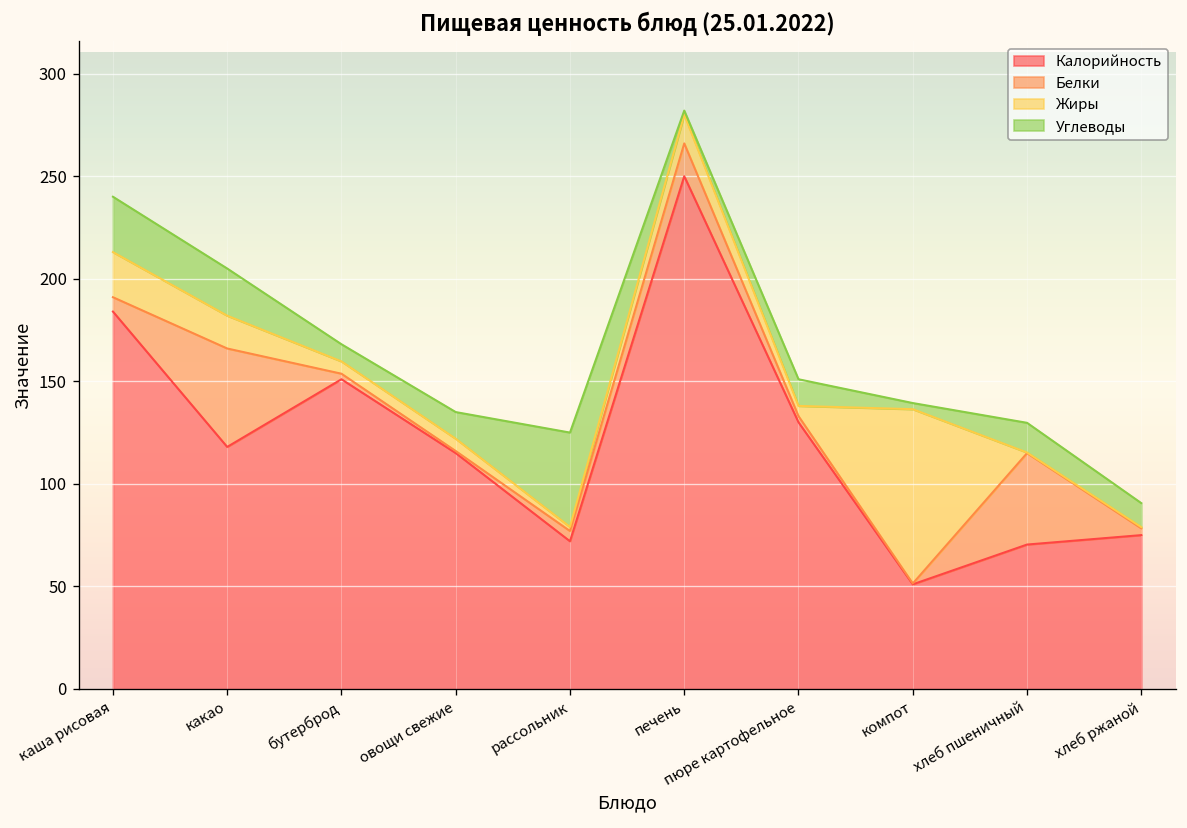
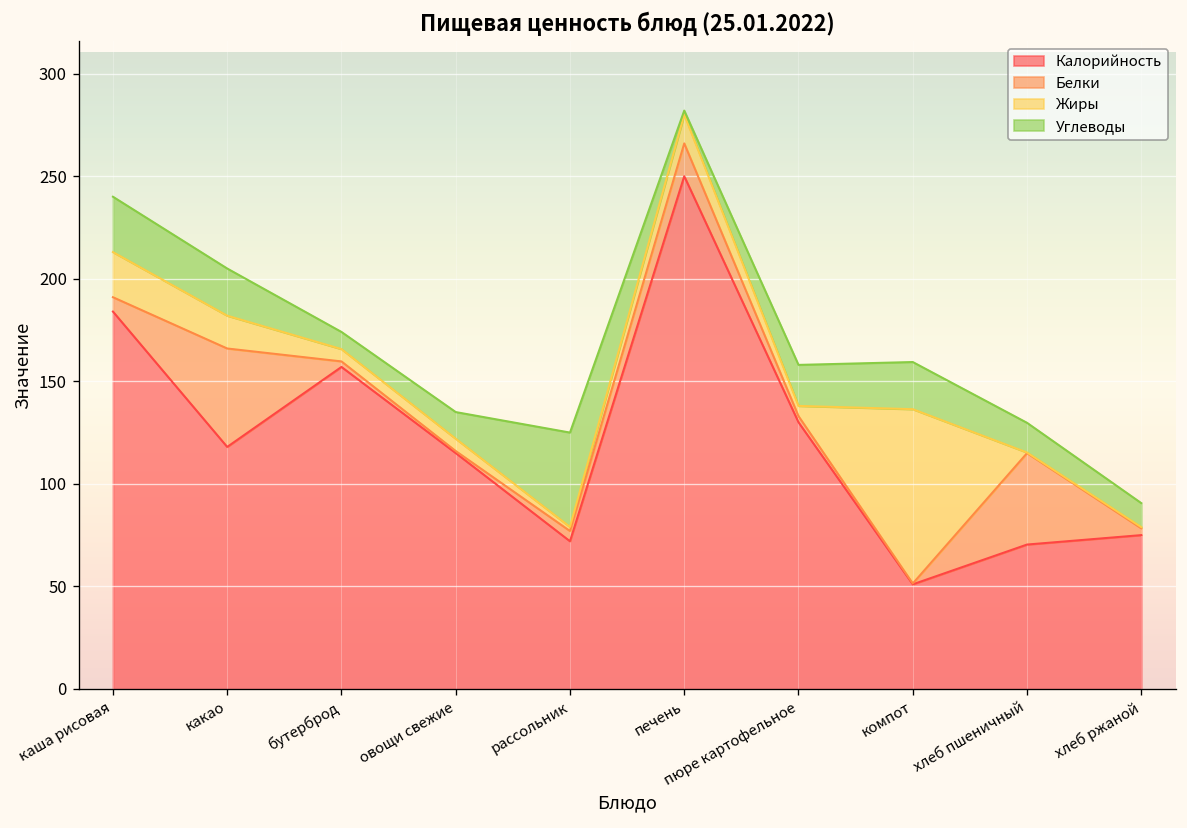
Калорийность, бутерброд: 151 -> 157
Углеводы, пюре картофельное: 13 -> 20
Углеводы, компот: 3 -> 23
